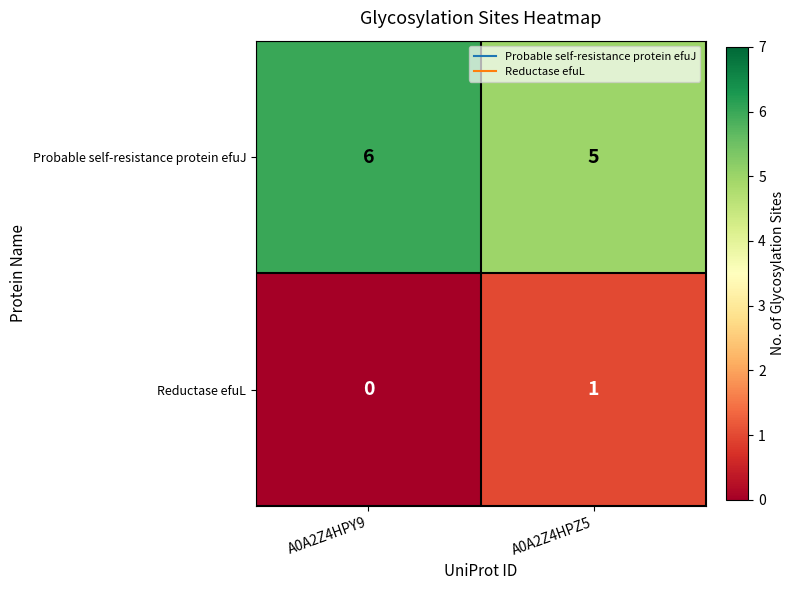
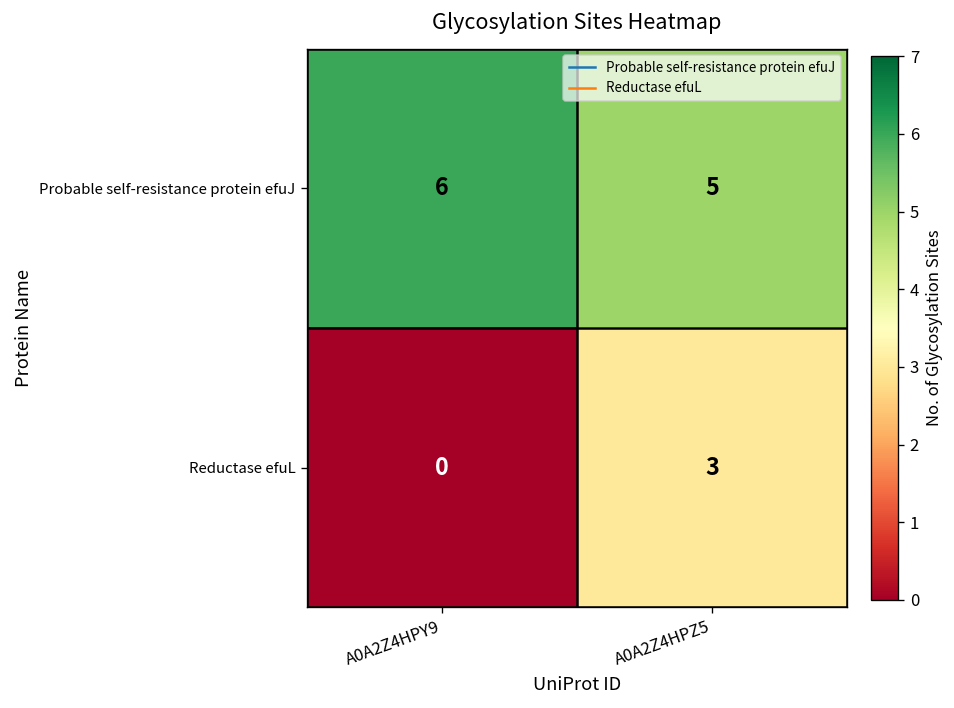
Reductase efuL, A0A2Z4HPZ5: 1 -> 3
